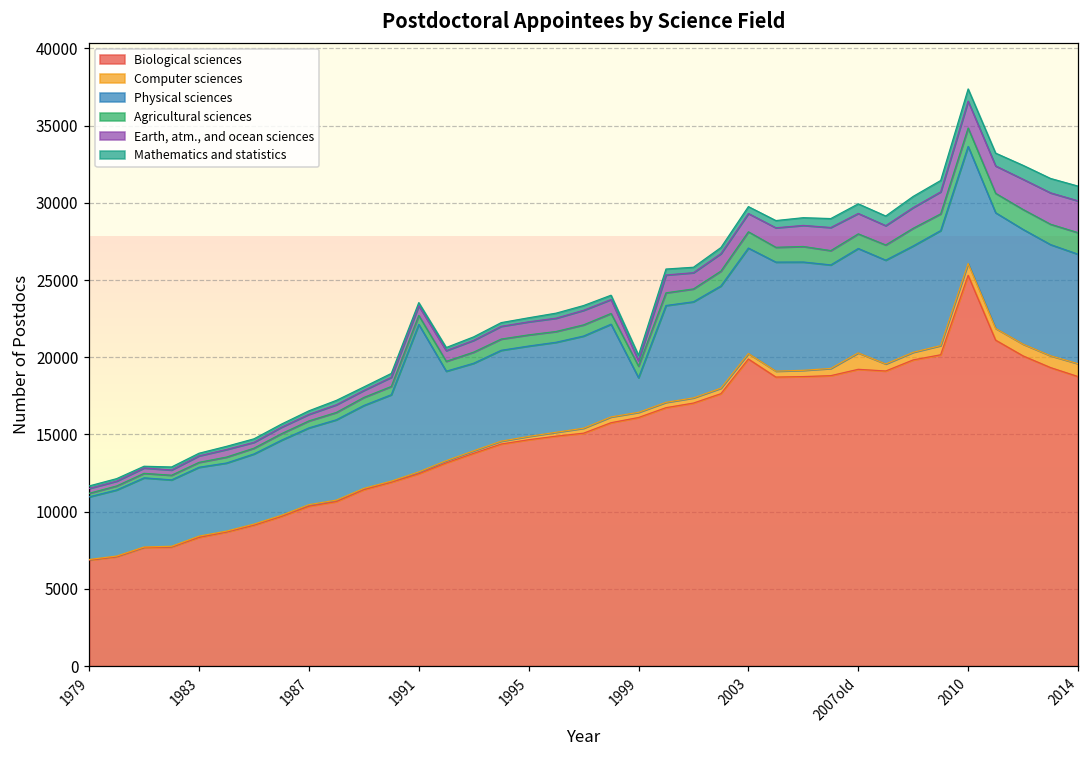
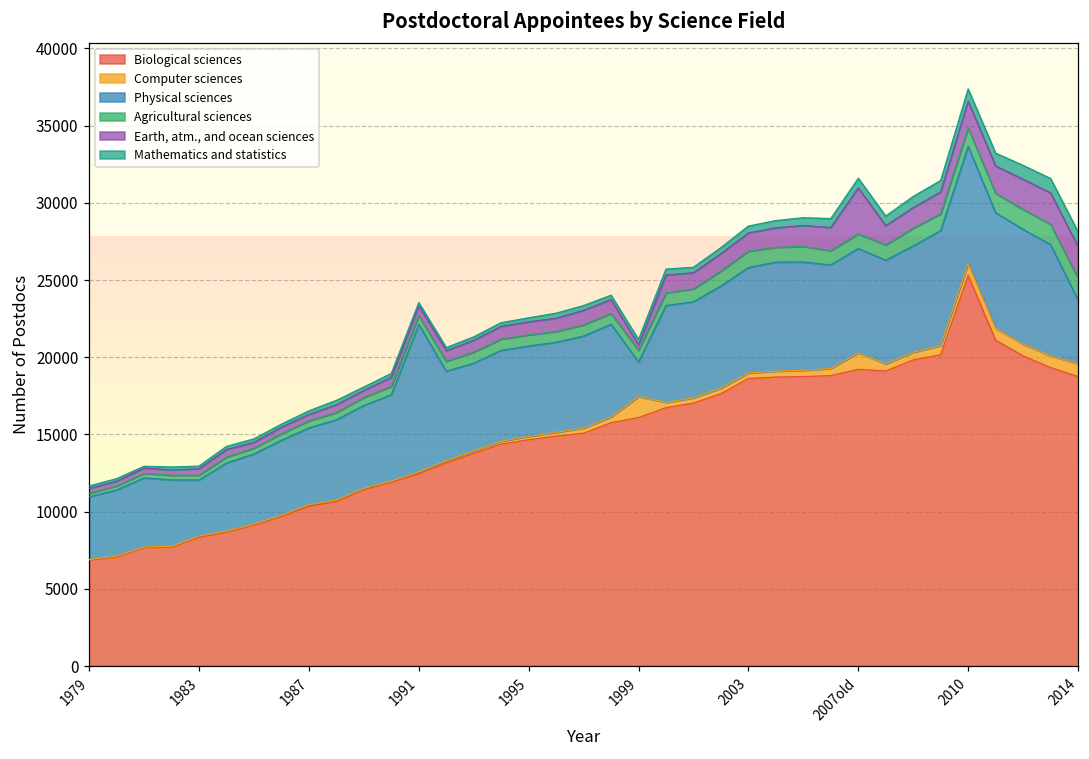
Physical sciences, 1983: 4500 -> 3600
Computer sciences, 1999: 300 -> 1400
Biological sciences, 2003: 19900 -> 18600
Earth, atm., and ocean sciences, 2007old: 1300 -> 3000
Physical sciences, 2014: 7100 -> 4100
